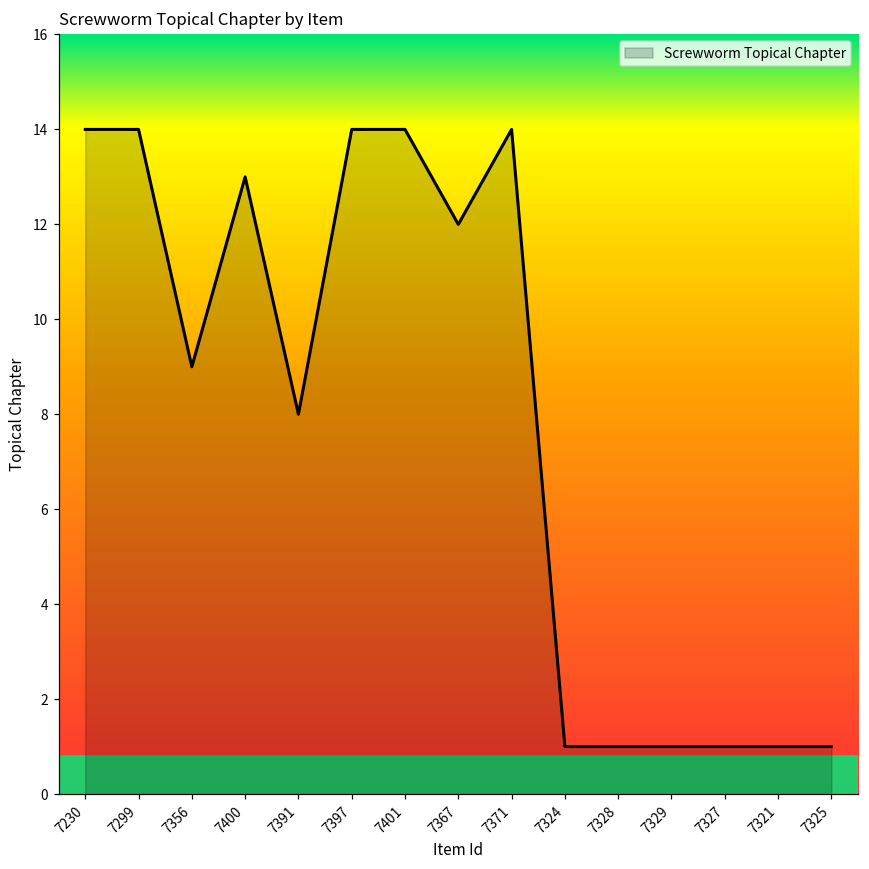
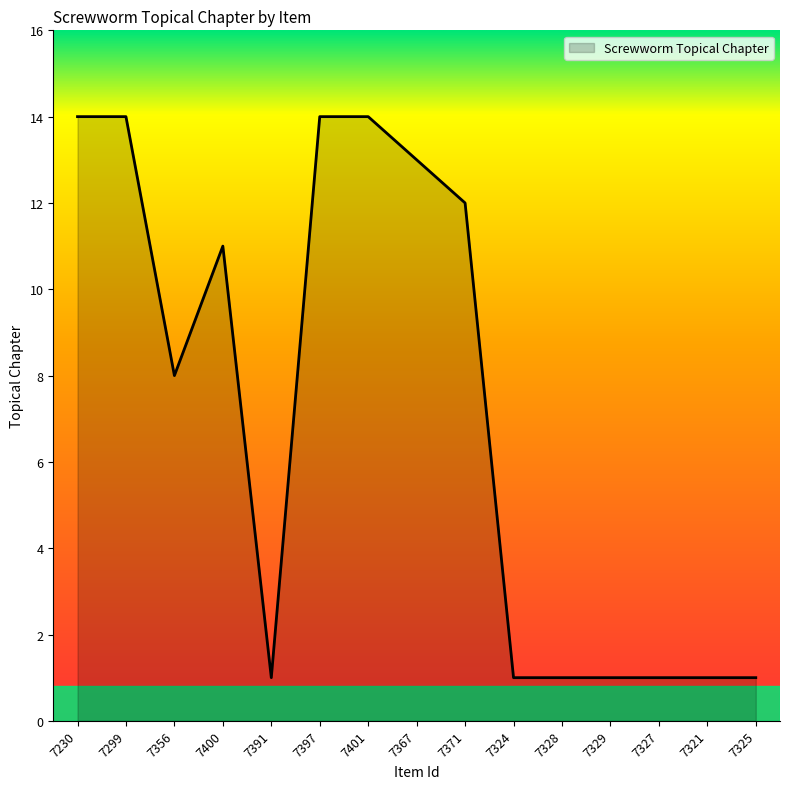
7356: 9 -> 8
7400: 13 -> 11
7391: 8 -> 1
7367: 12 -> 13
7371: 14 -> 12
